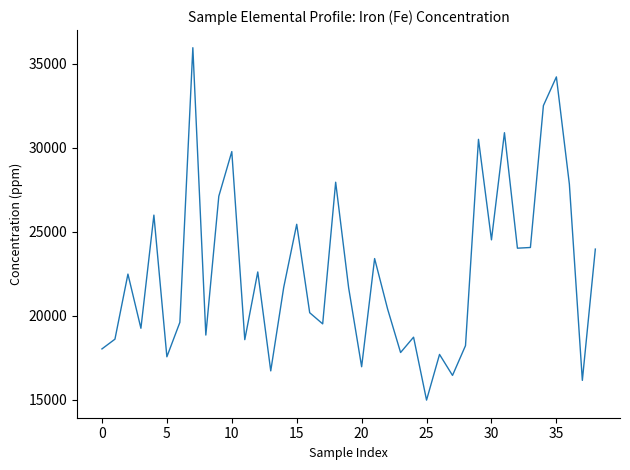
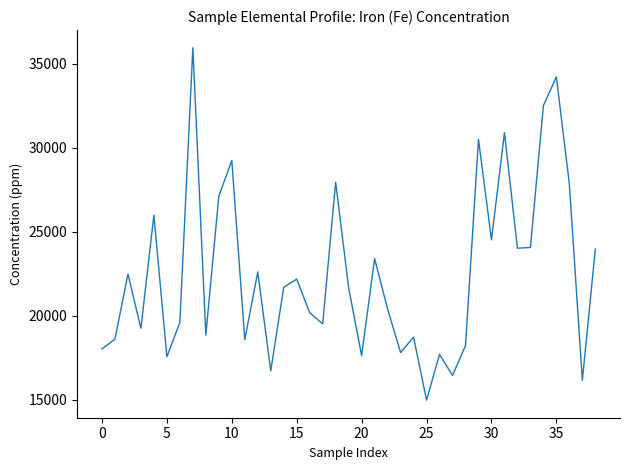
10: 29800 -> 29200
15: 25400 -> 22200
20: 17000 -> 17600
